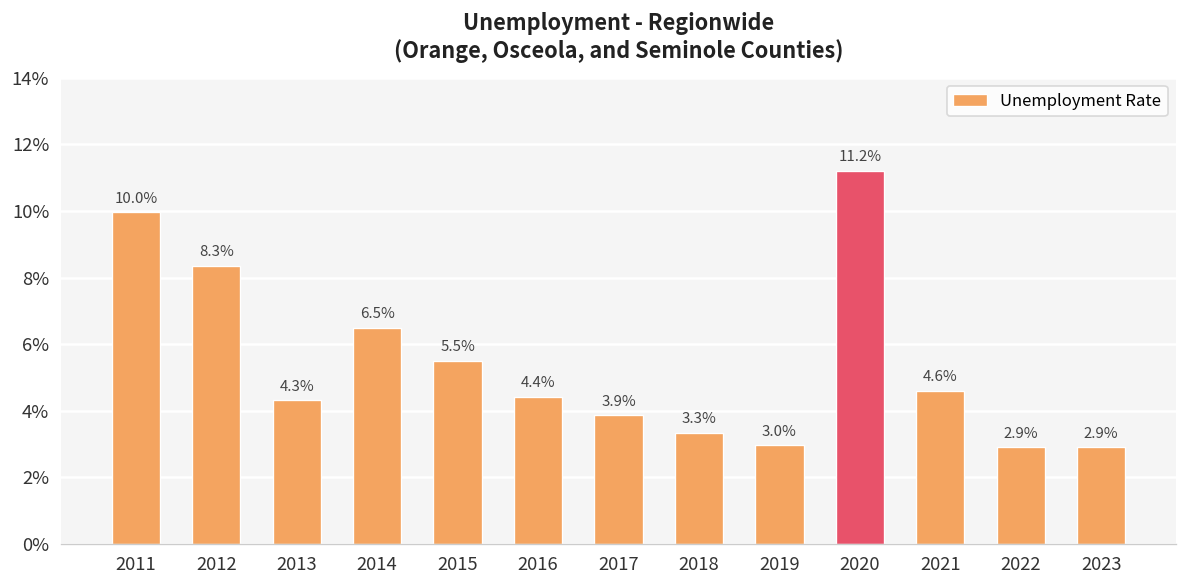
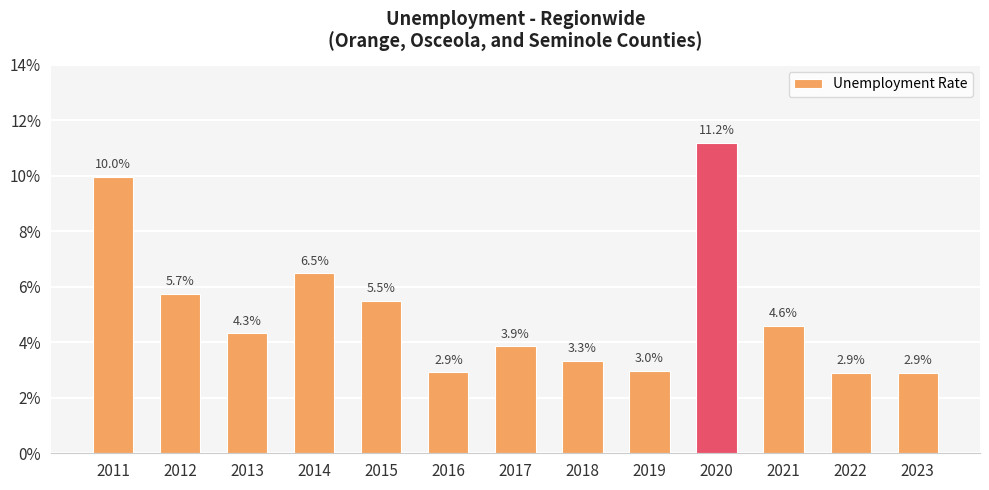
2012: 8.3% -> 5.7%
2016: 4.4% -> 2.9%
